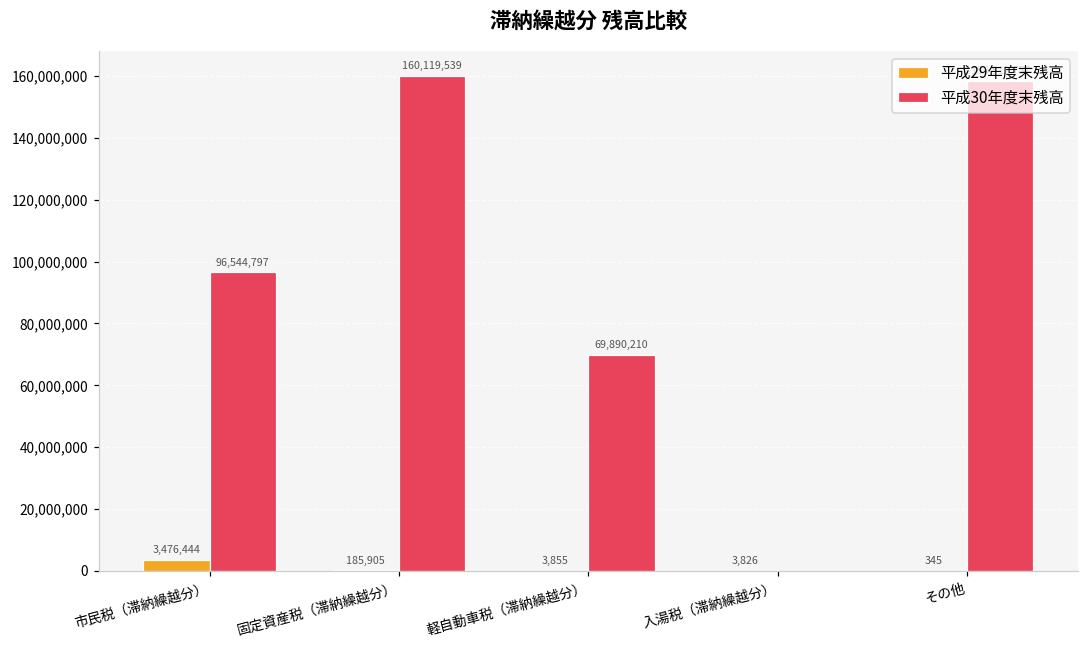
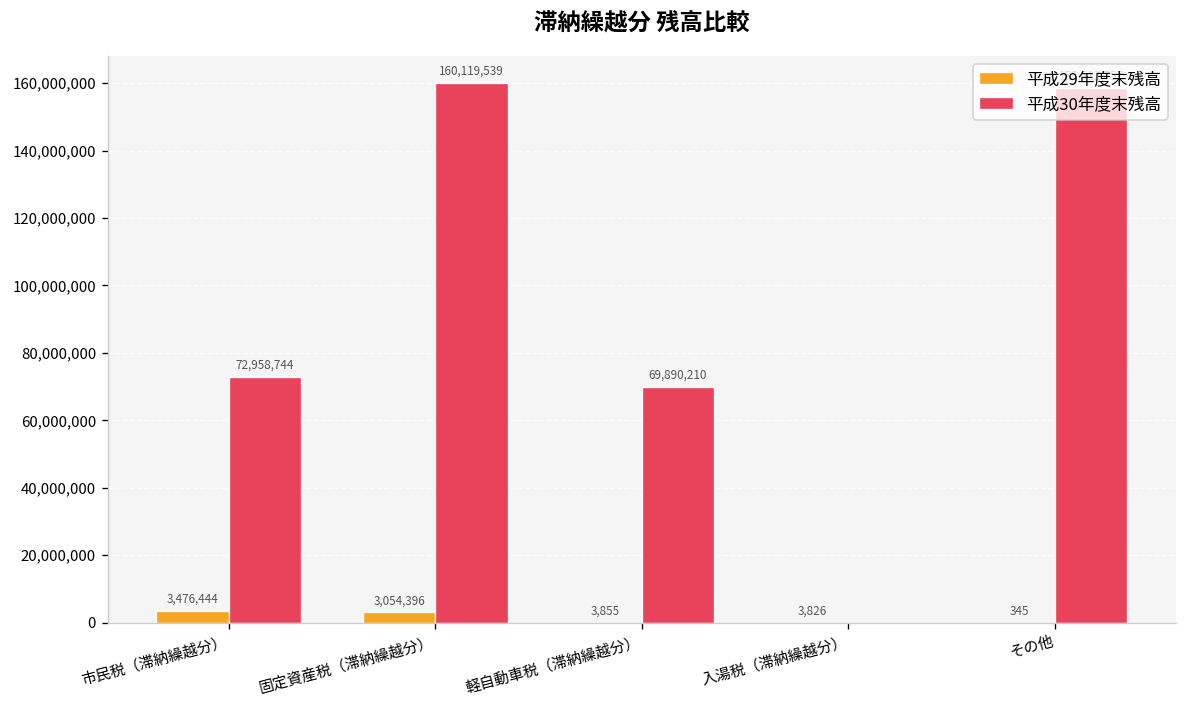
平成30年度末残高, 市民税（滞納繰越分）: 96,544,797 -> 72,958,744
平成29年度末残高, 固定資産税（滞納繰越分）: 185,905 -> 3,054,396
